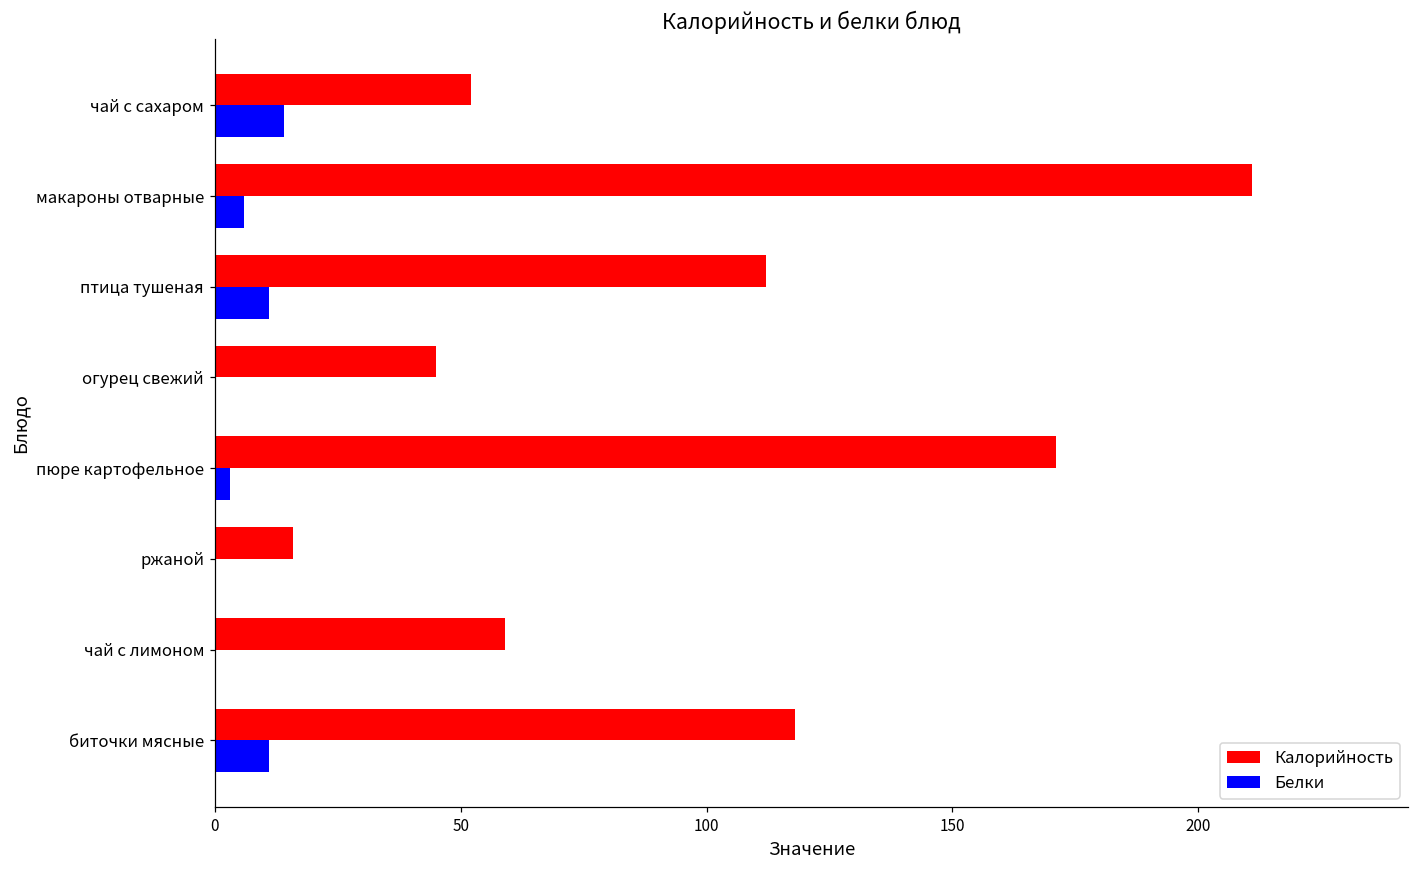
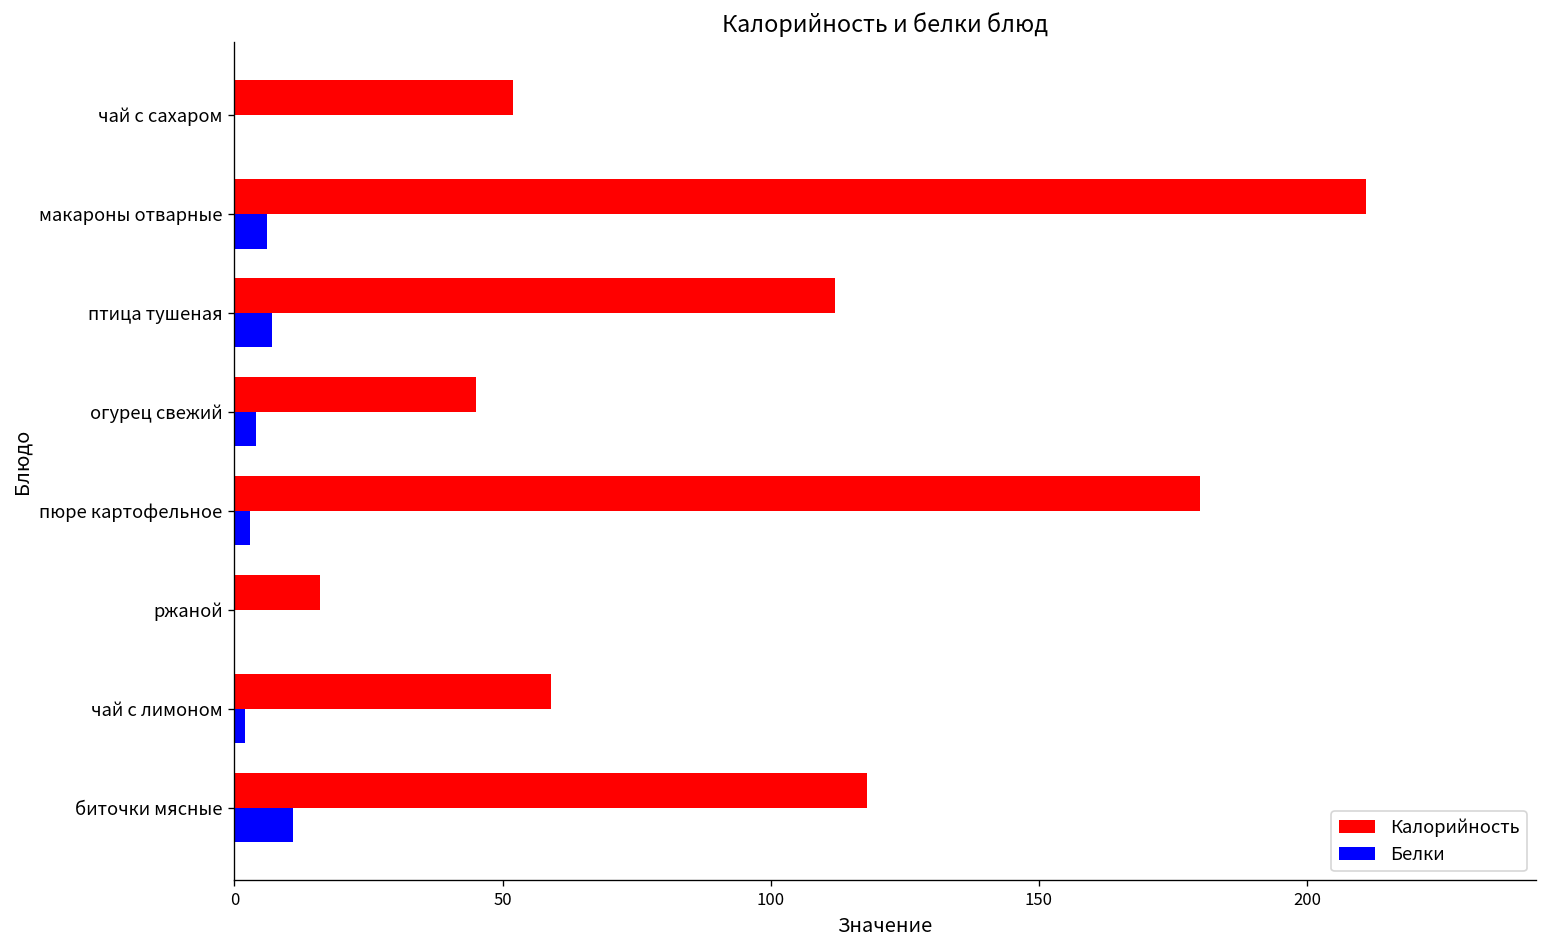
Белки, чай с сахаром: 14 -> 0
Белки, птица тушеная: 11 -> 7
Белки, огурец свежий: 0 -> 4
Калорийность, пюре картофельное: 171 -> 180
Белки, чай с лимоном: 0 -> 2
